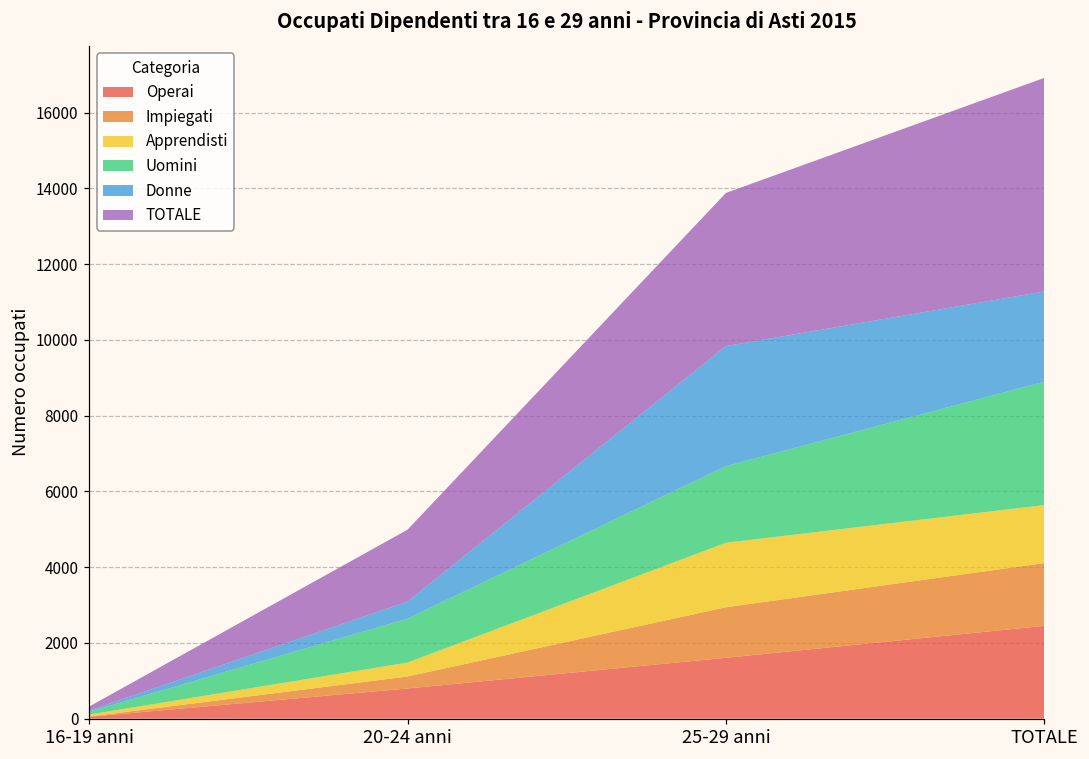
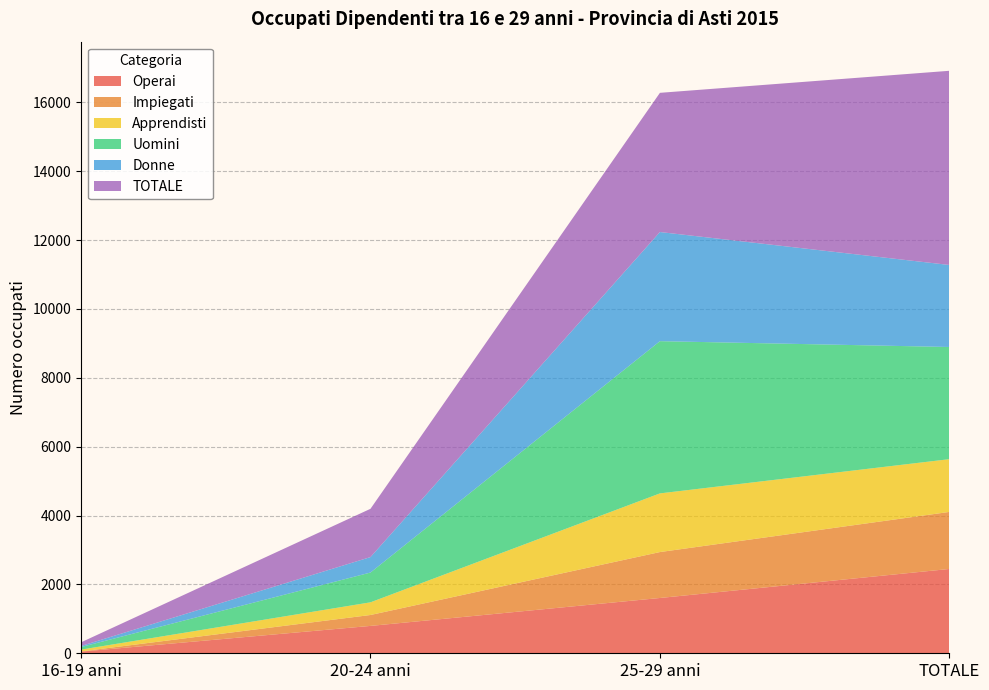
Uomini, 20-24 anni: 1200 -> 900
TOTALE, 20-24 anni: 1900 -> 1400
Uomini, 25-29 anni: 2000 -> 4400
